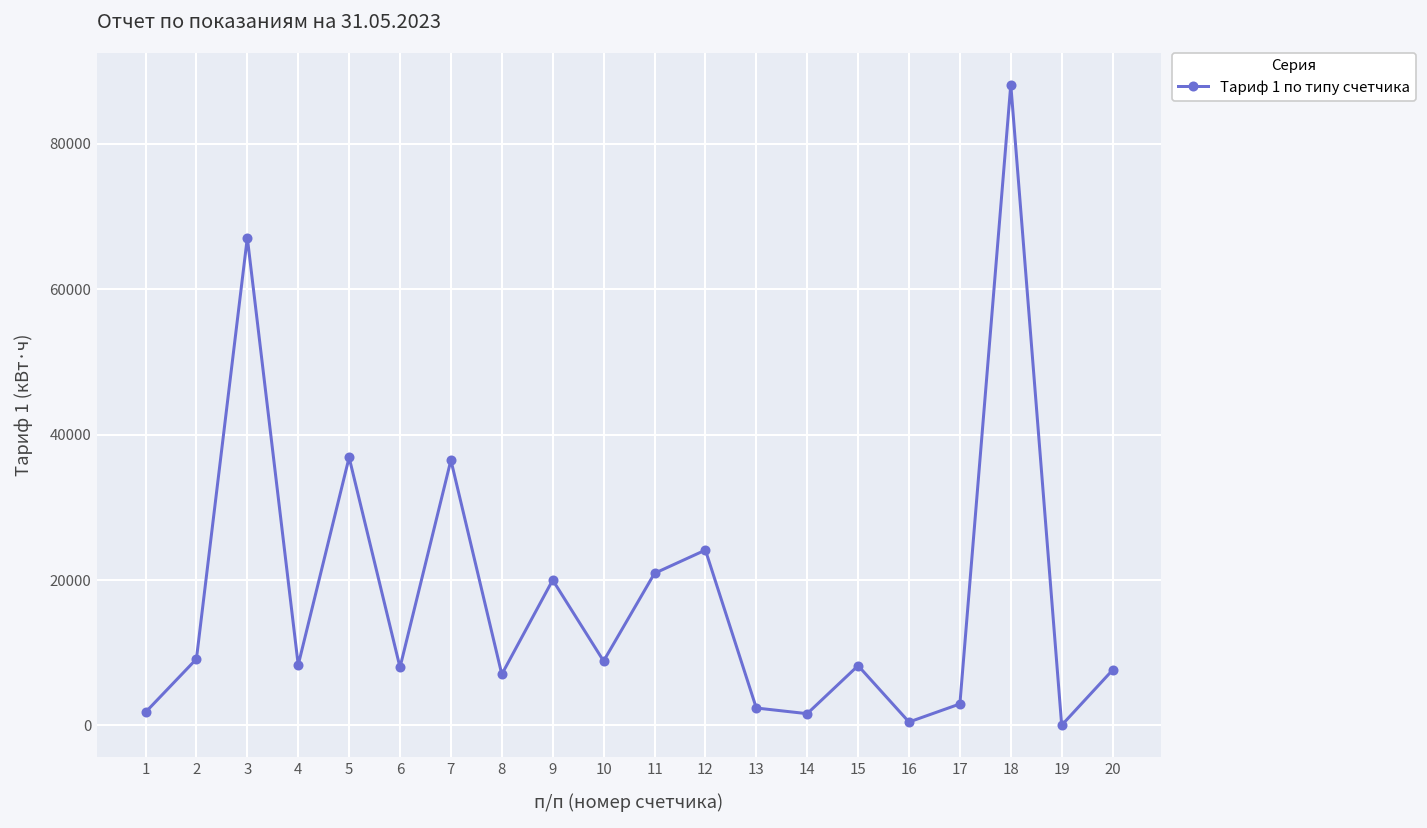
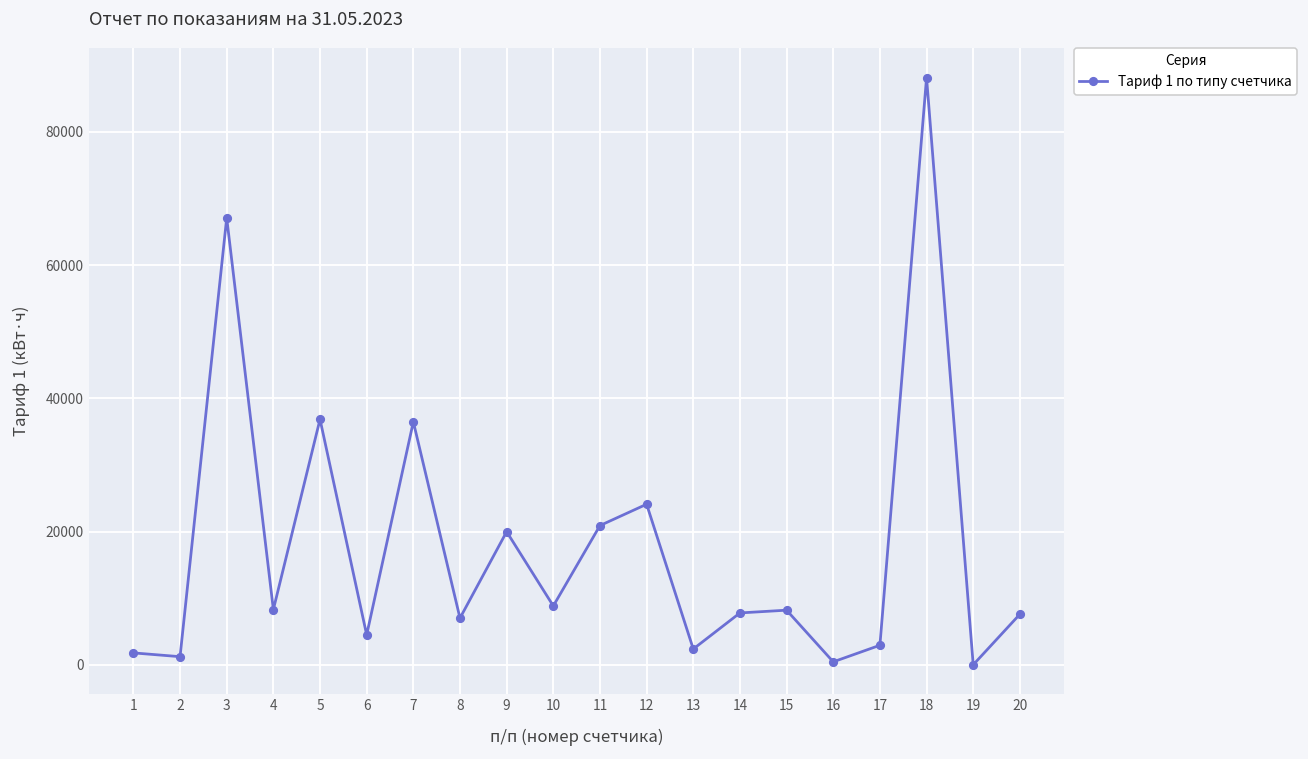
2: 9000 -> 1000
6: 8000 -> 5000
14: 2000 -> 8000
